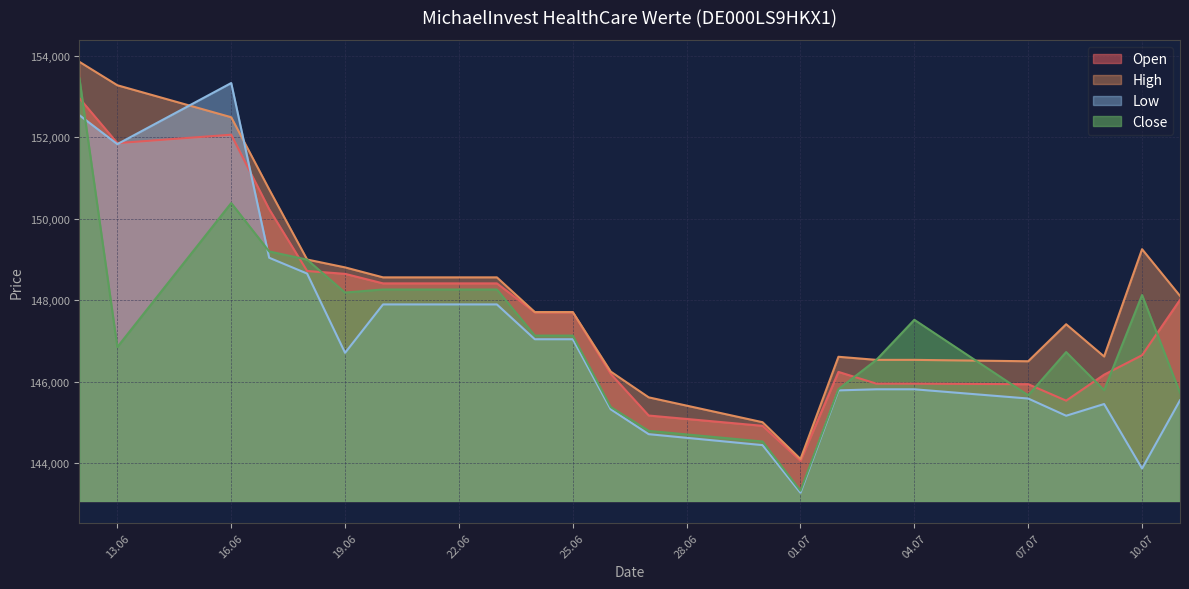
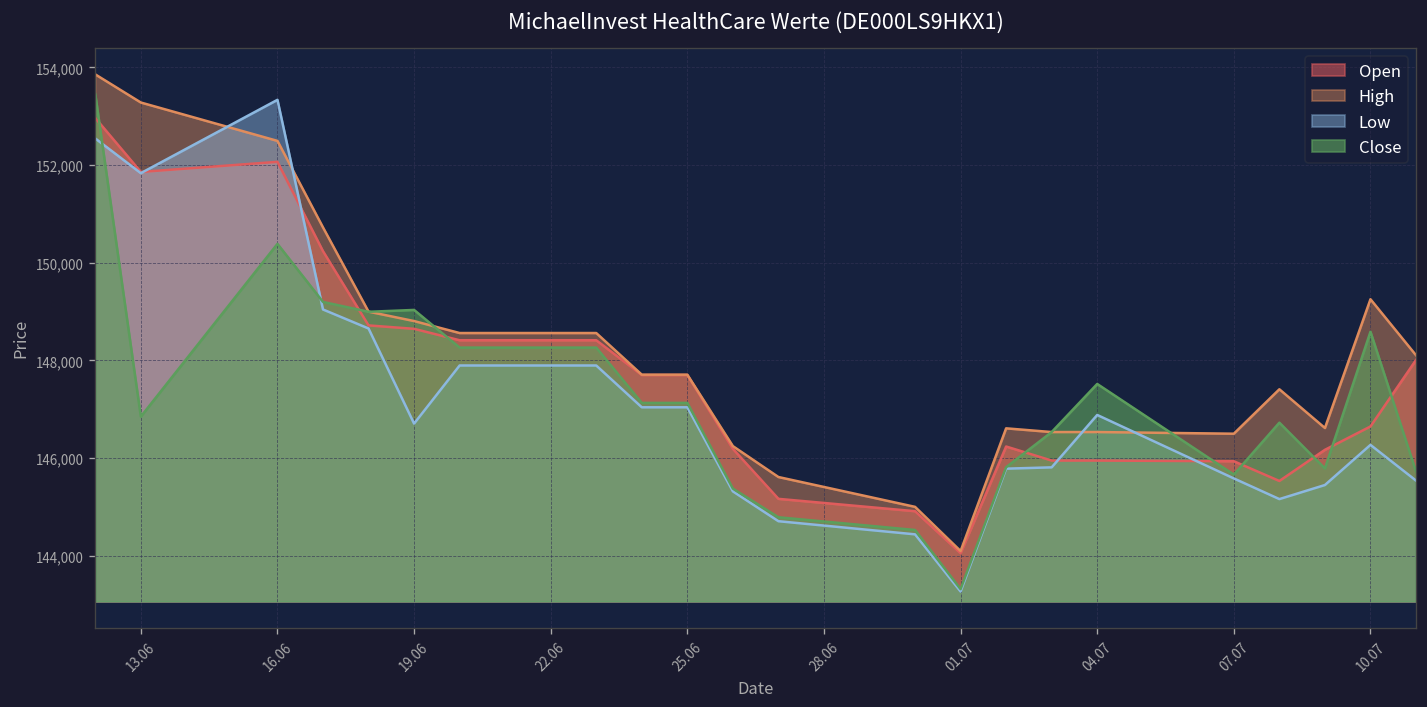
Close, 19.06: 148,200 -> 149,000
Low, 04.07: 145,800 -> 146,900
Low, 10.07: 143,900 -> 146,300
Close, 10.07: 148,100 -> 148,600
